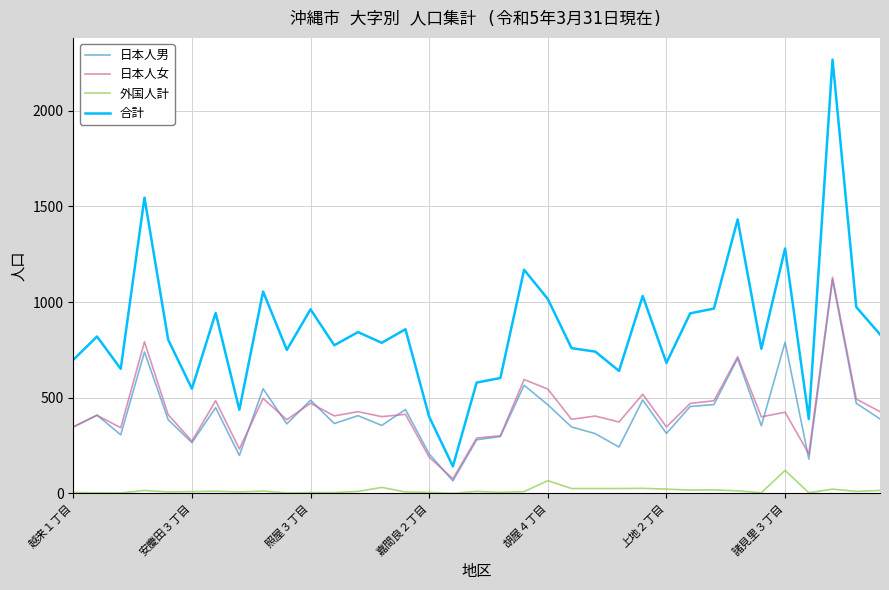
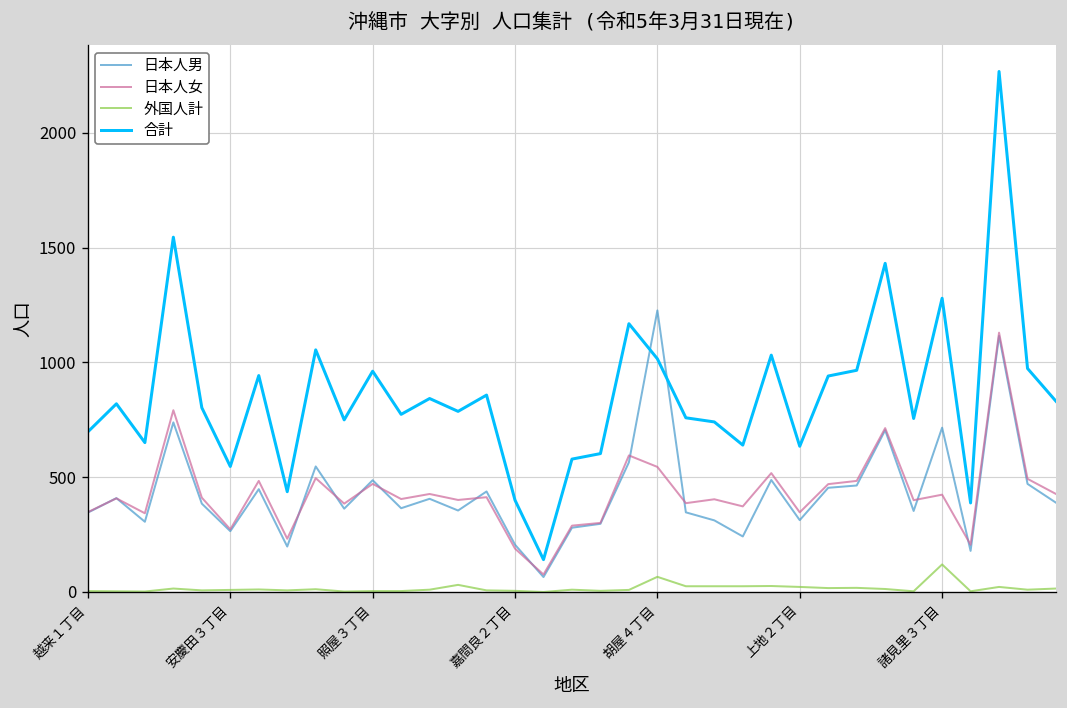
日本人男, 胡屋４丁目: 460 -> 1230
合計, 上地２丁目: 680 -> 640
日本人男, 諸見里３丁目: 790 -> 720
